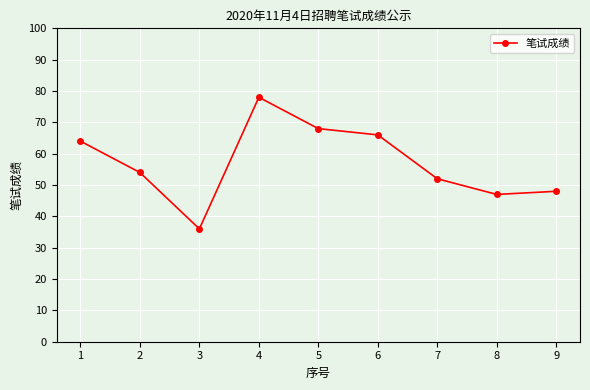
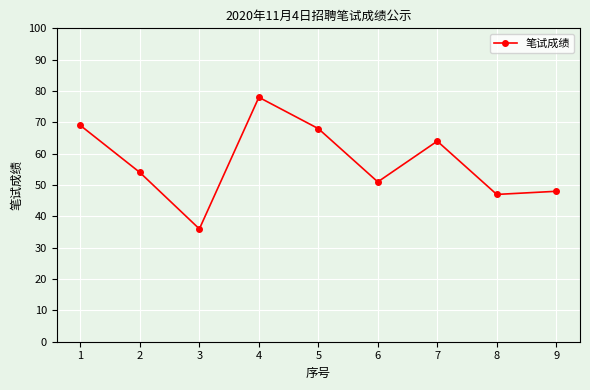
1: 64 -> 69
6: 66 -> 51
7: 52 -> 64
